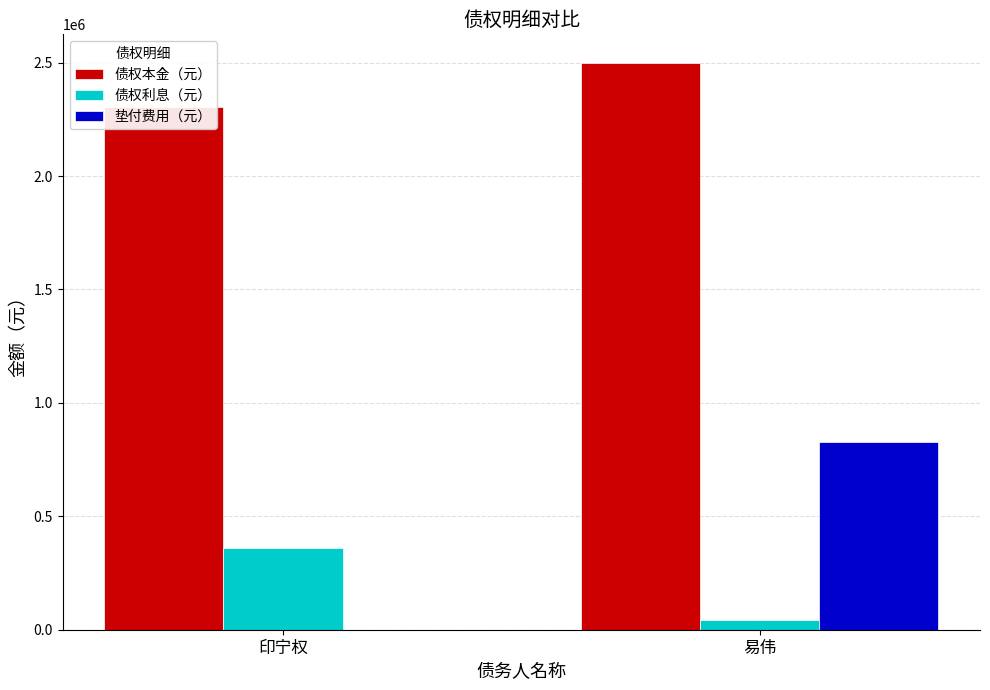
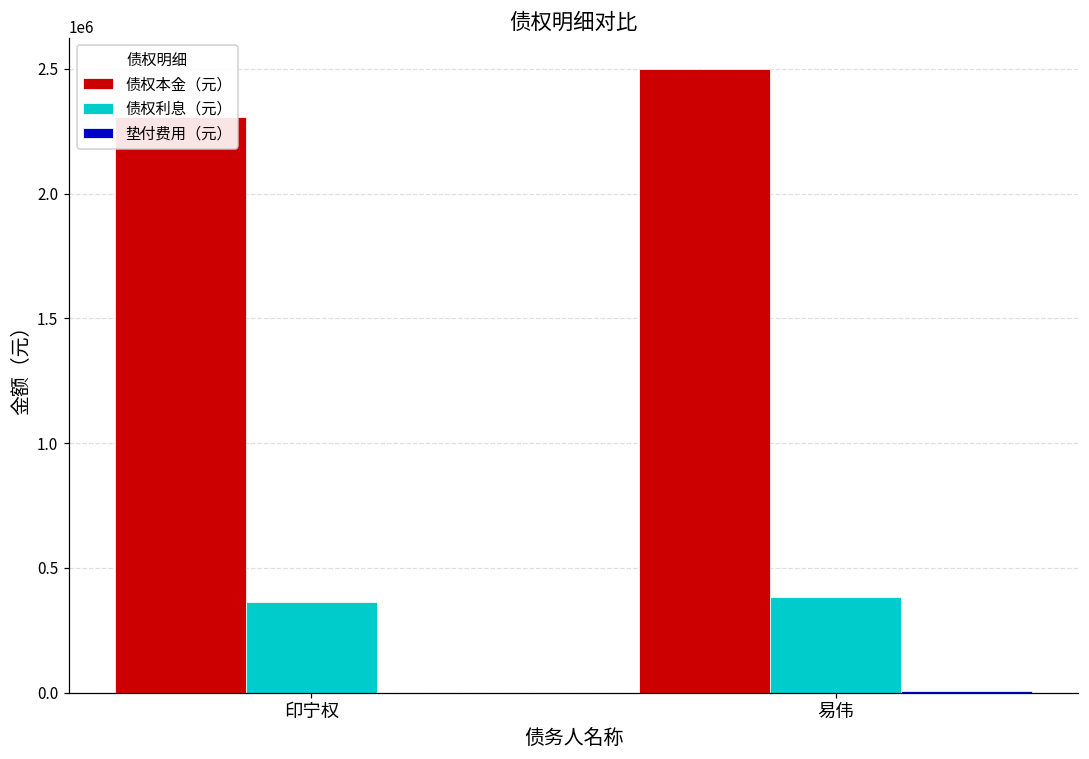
债权利息（元）, 易伟: 40000 -> 380000
垫付费用（元）, 易伟: 830000 -> 10000
